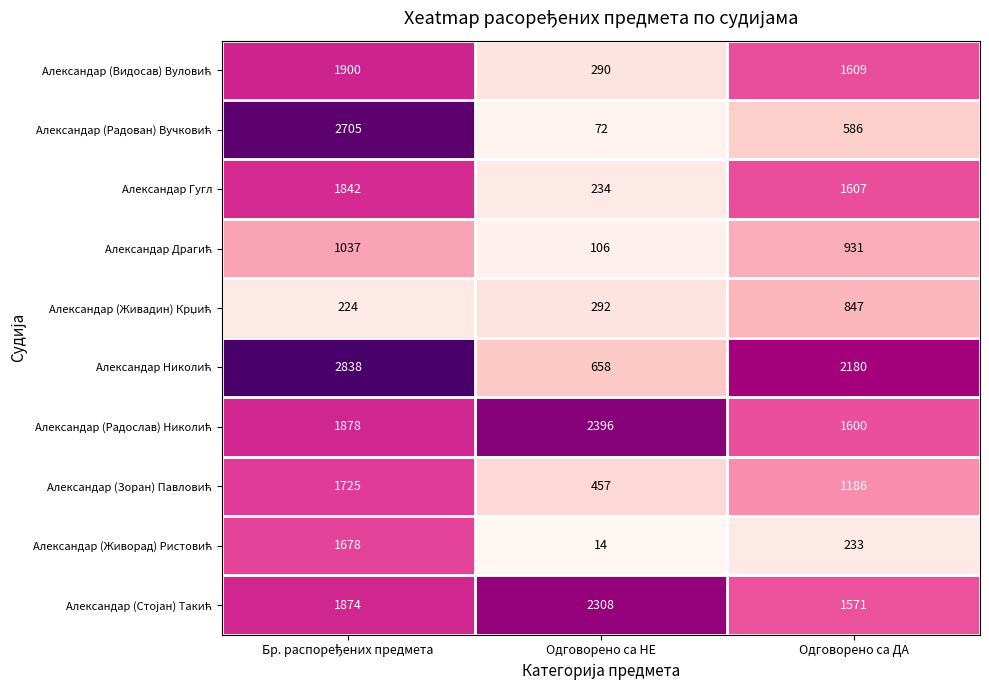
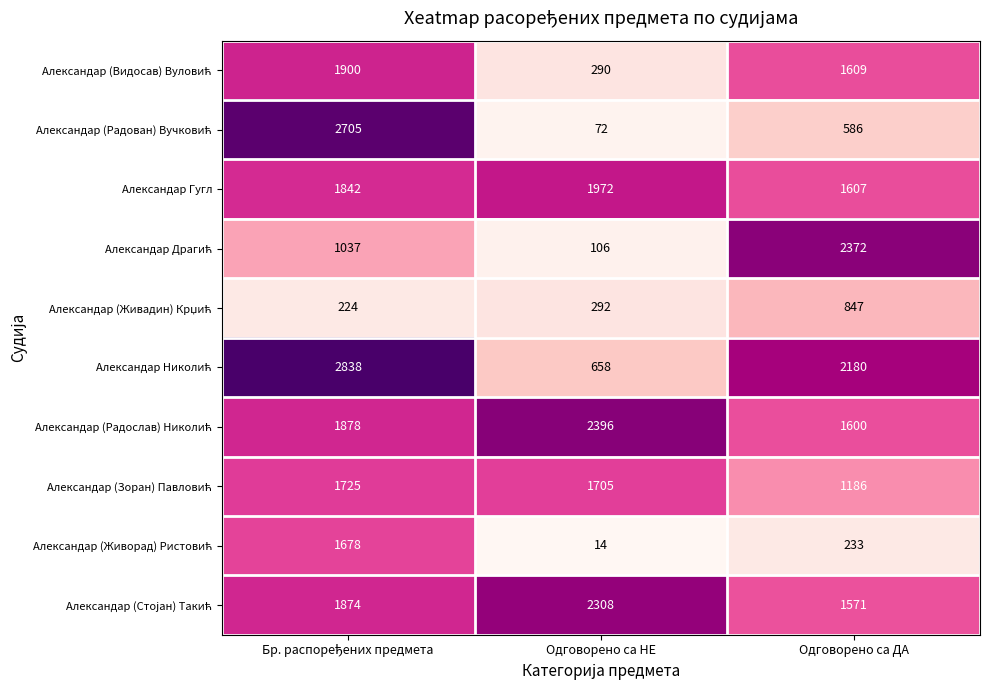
Александар Гугл, Одговорено са НЕ: 234 -> 1972
Александар Драгић, Одговорено са ДА: 931 -> 2372
Александар (Зоран) Павловић, Одговорено са НЕ: 457 -> 1705
